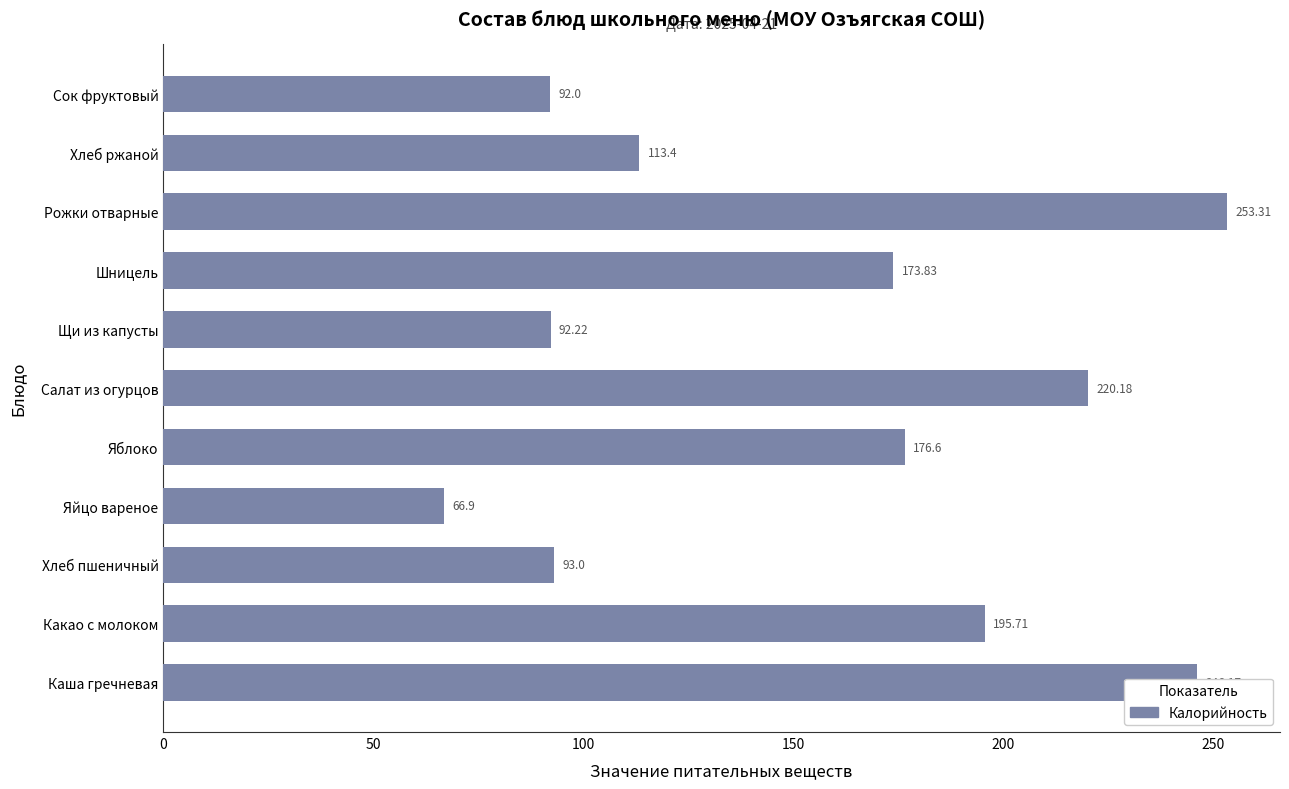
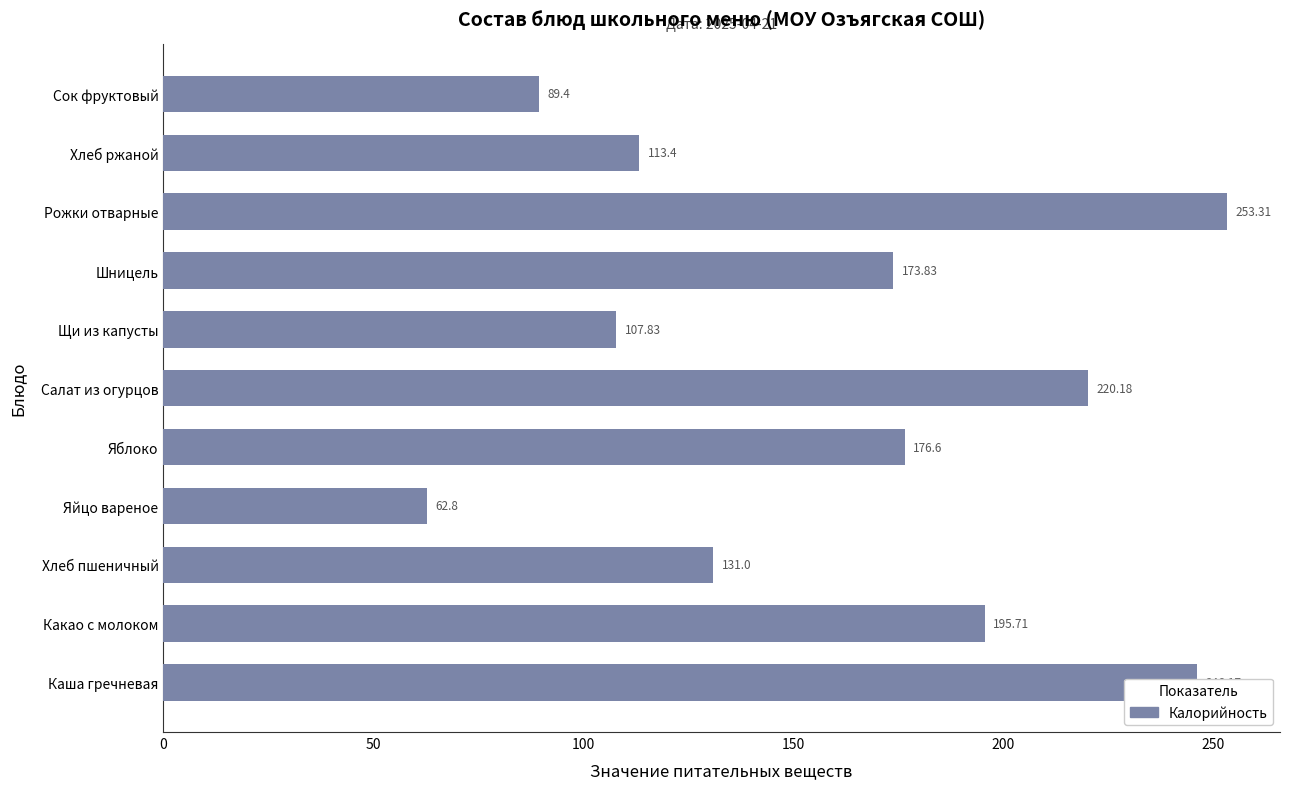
Сок фруктовый: 92.0 -> 89.4
Щи из капусты: 92.22 -> 107.83
Яйцо вареное: 66.9 -> 62.8
Хлеб пшеничный: 93.0 -> 131.0
